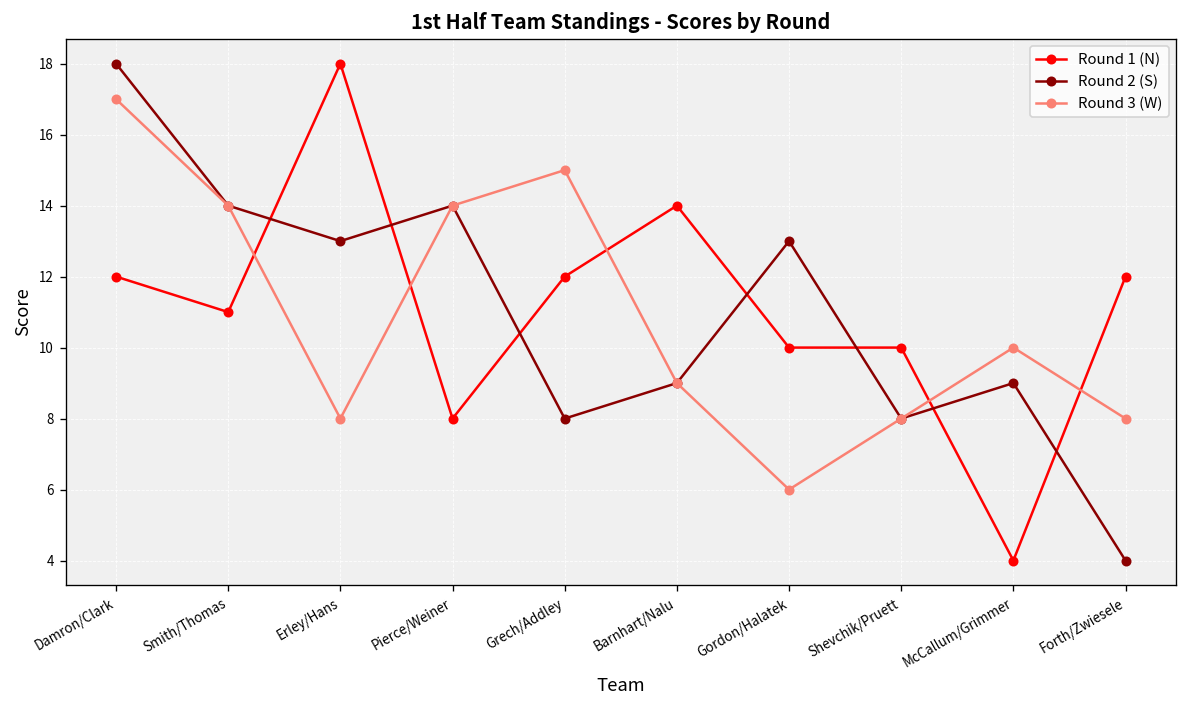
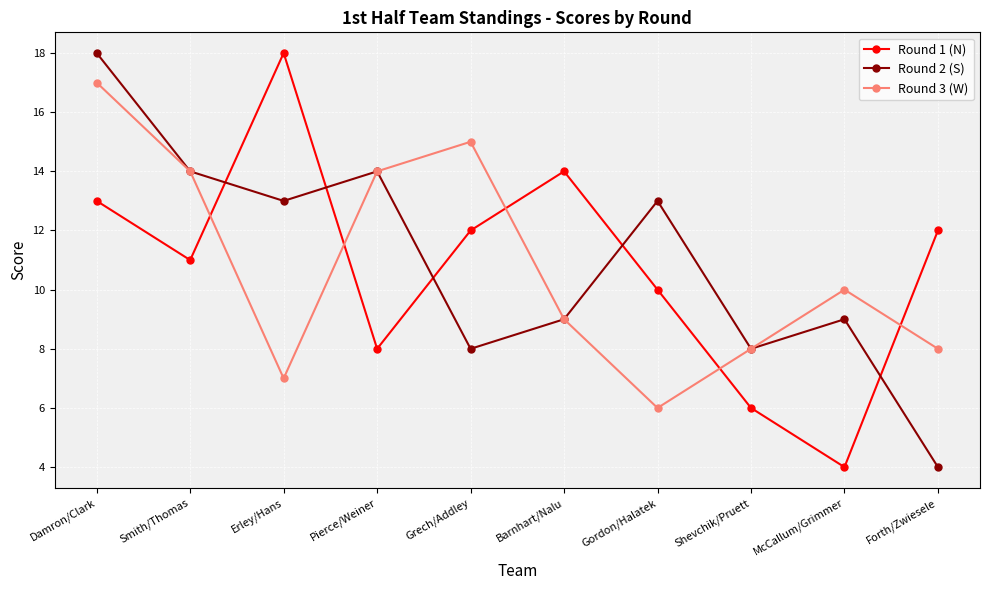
Round 1 (N), Damron/Clark: 12 -> 13
Round 3 (W), Erley/Hans: 8 -> 7
Round 1 (N), Shevchik/Pruett: 10 -> 6
